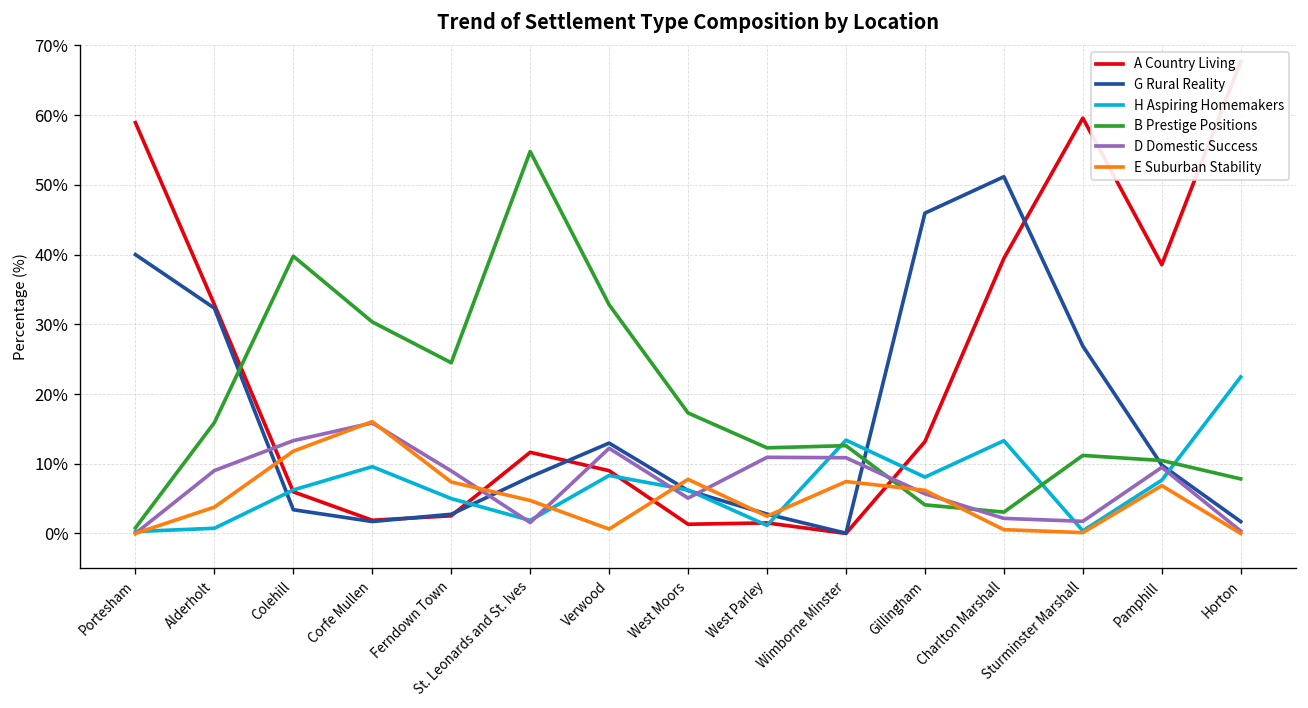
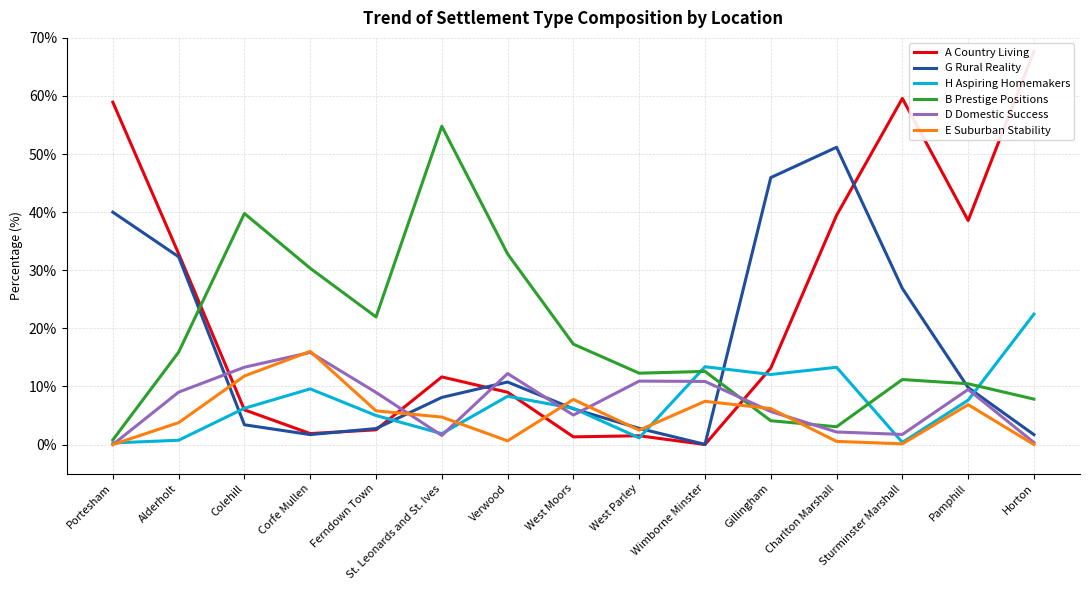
B Prestige Positions, Ferndown Town: 24% -> 22%
E Suburban Stability, Ferndown Town: 7% -> 6%
G Rural Reality, Verwood: 13% -> 11%
H Aspiring Homemakers, Gillingham: 8% -> 12%
